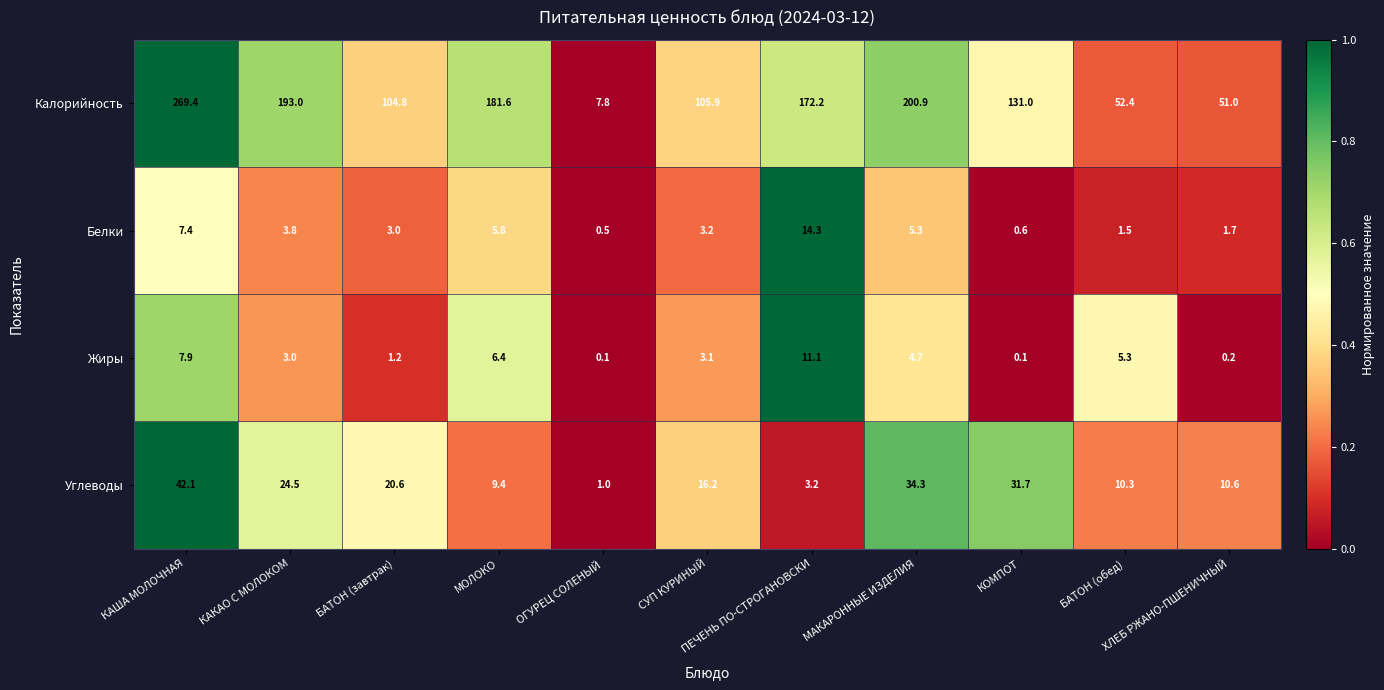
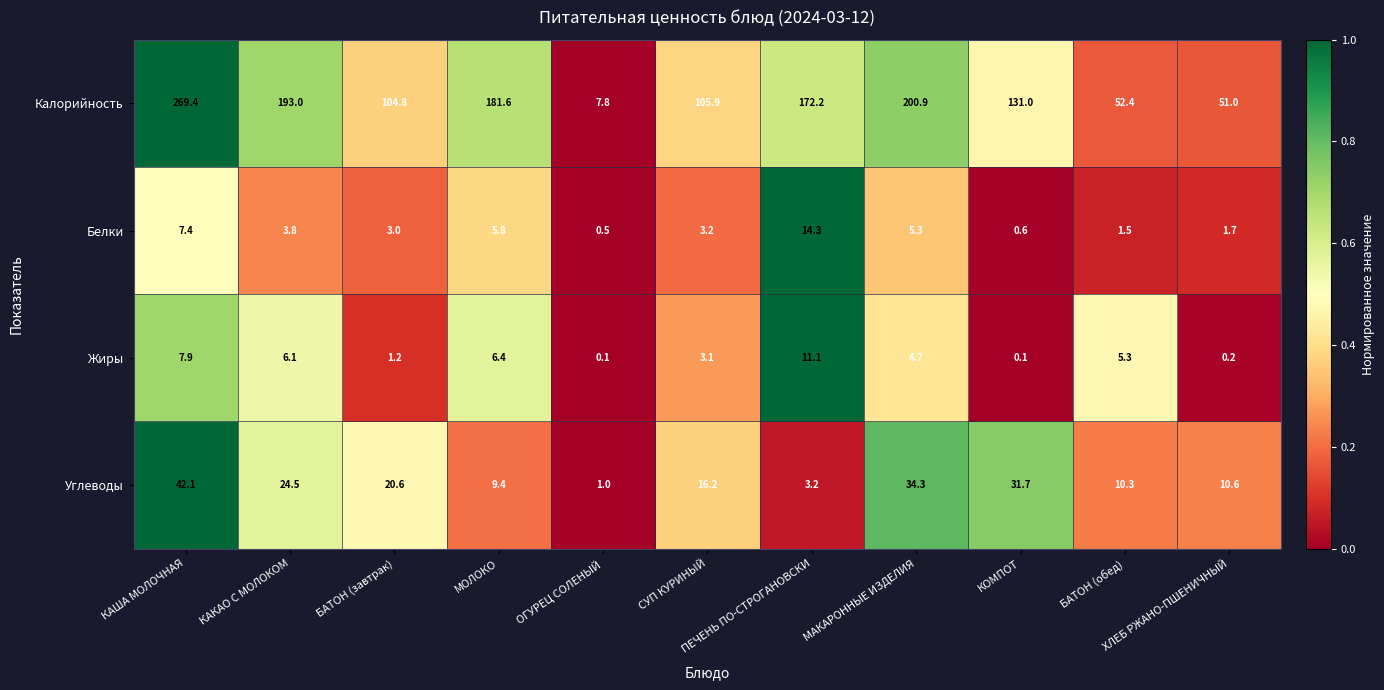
Жиры, КАКАО С МОЛОКОМ: 3.0 -> 6.1
